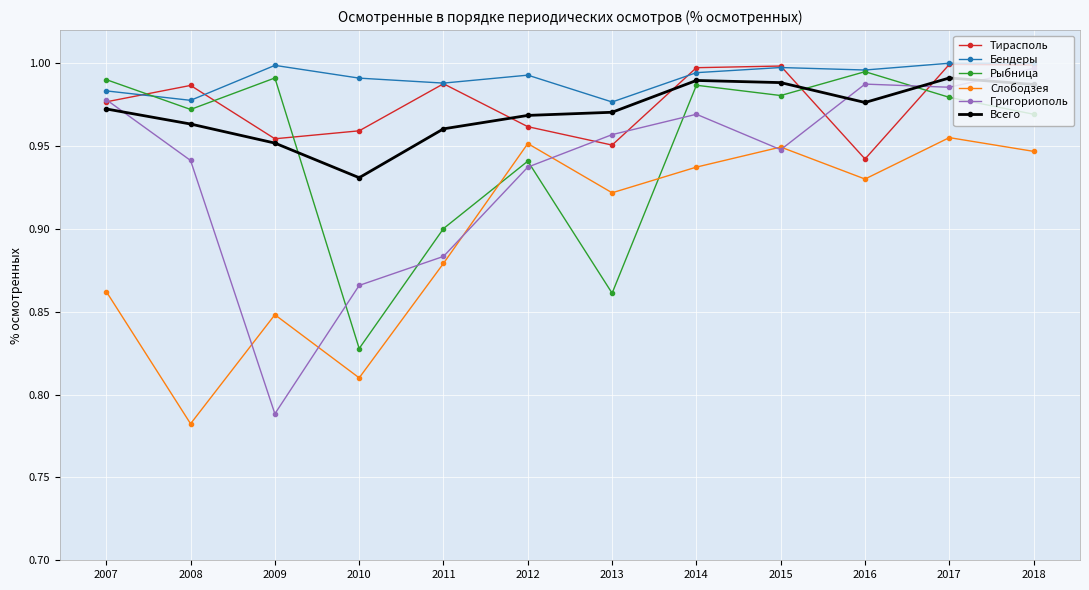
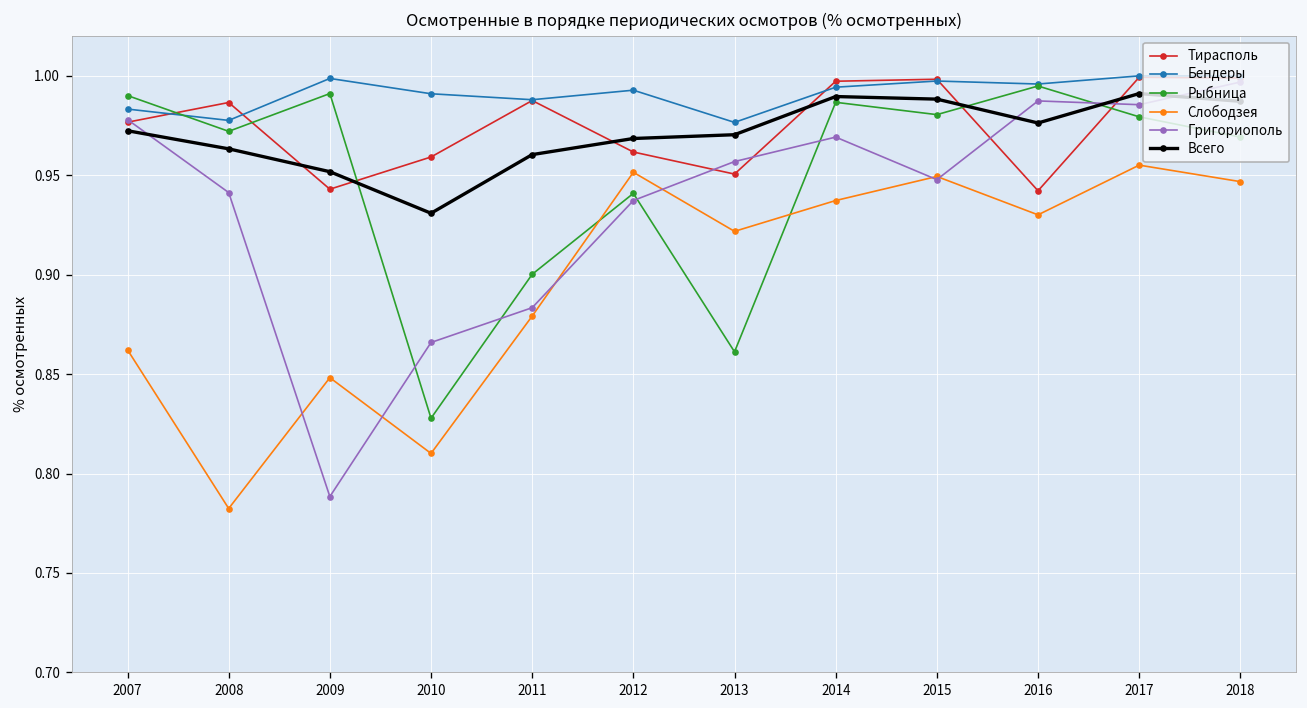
Тирасполь, 2009: 0.954 -> 0.943
